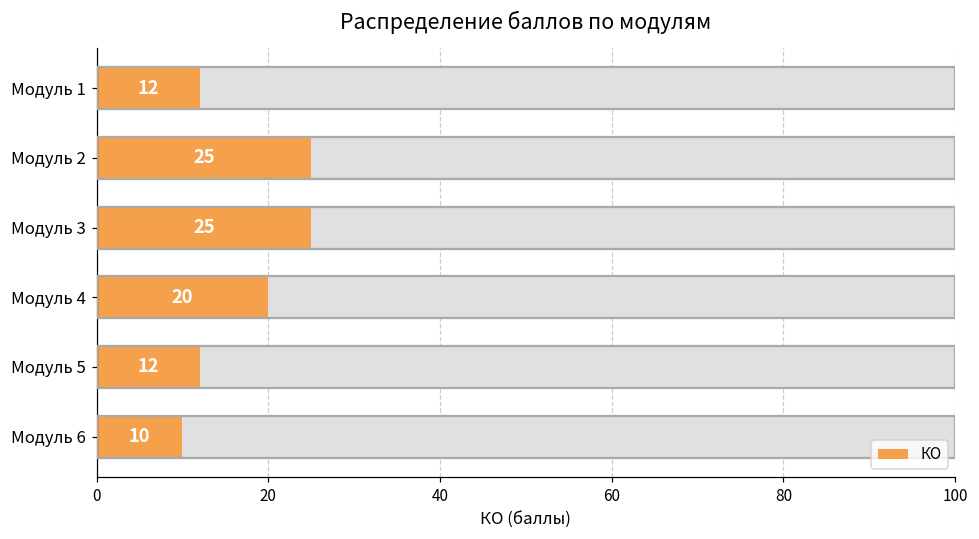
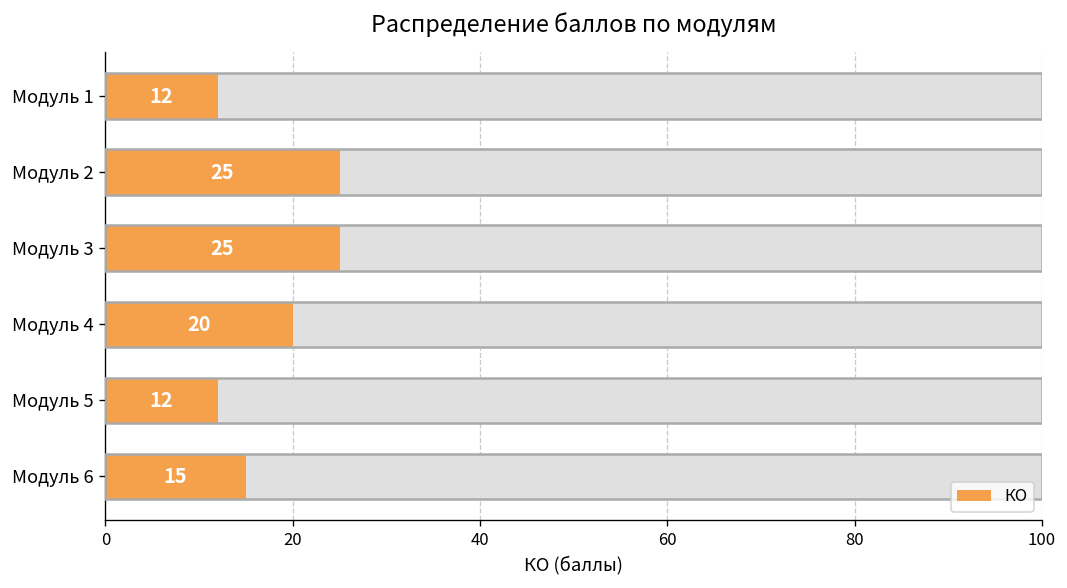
КО, Модуль 6: 10 -> 15
